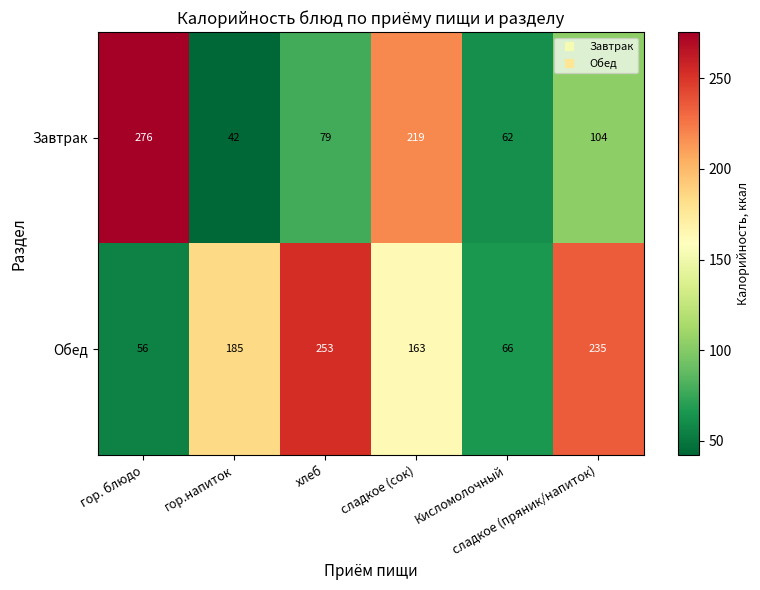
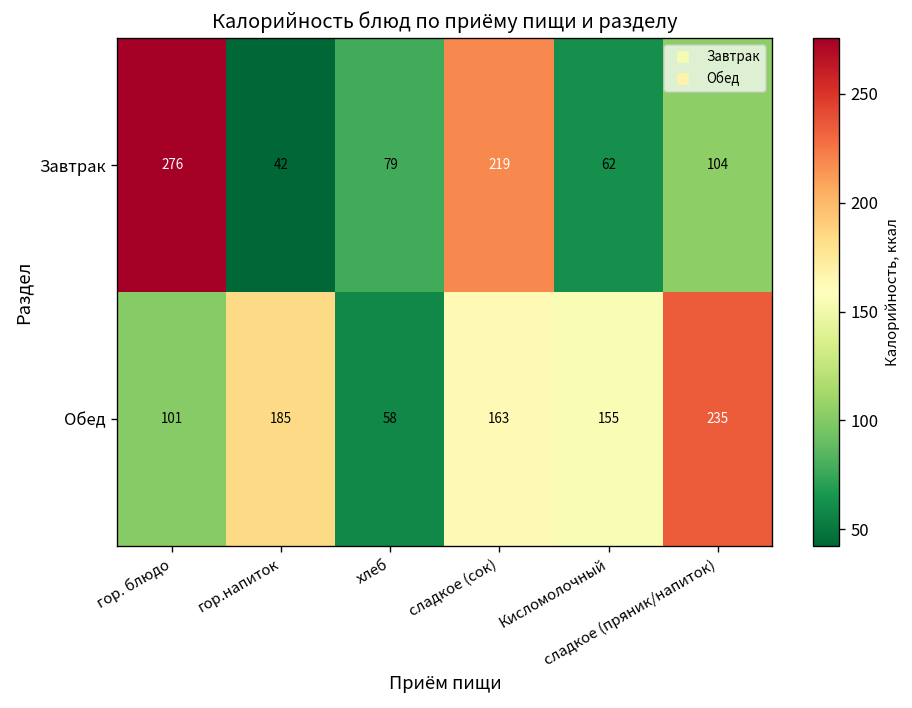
Обед, гор. блюдо: 56 -> 101
Обед, хлеб: 253 -> 58
Обед, Кисломолочный: 66 -> 155
